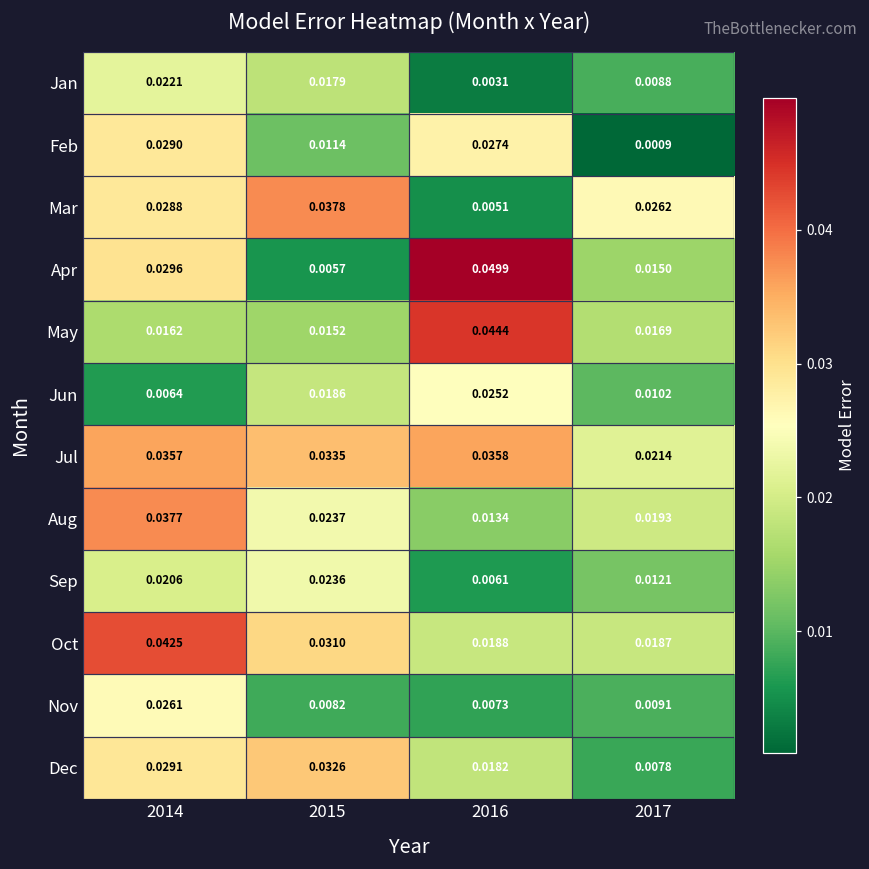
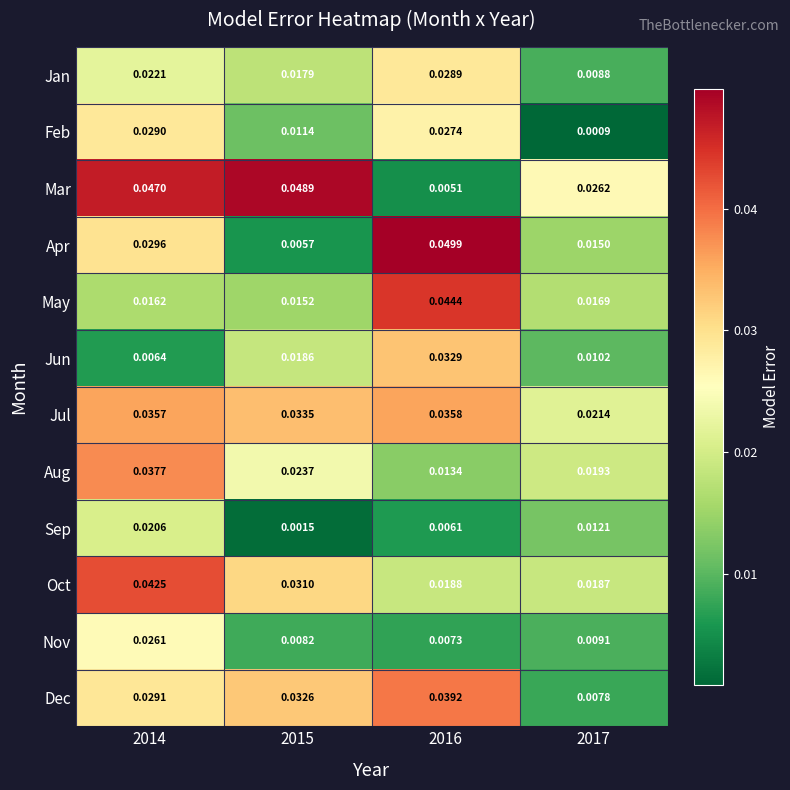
Jan, 2016: 0.0031 -> 0.0289
Mar, 2014: 0.0288 -> 0.0470
Mar, 2015: 0.0378 -> 0.0489
Jun, 2016: 0.0252 -> 0.0329
Sep, 2015: 0.0236 -> 0.0015
Dec, 2016: 0.0182 -> 0.0392
